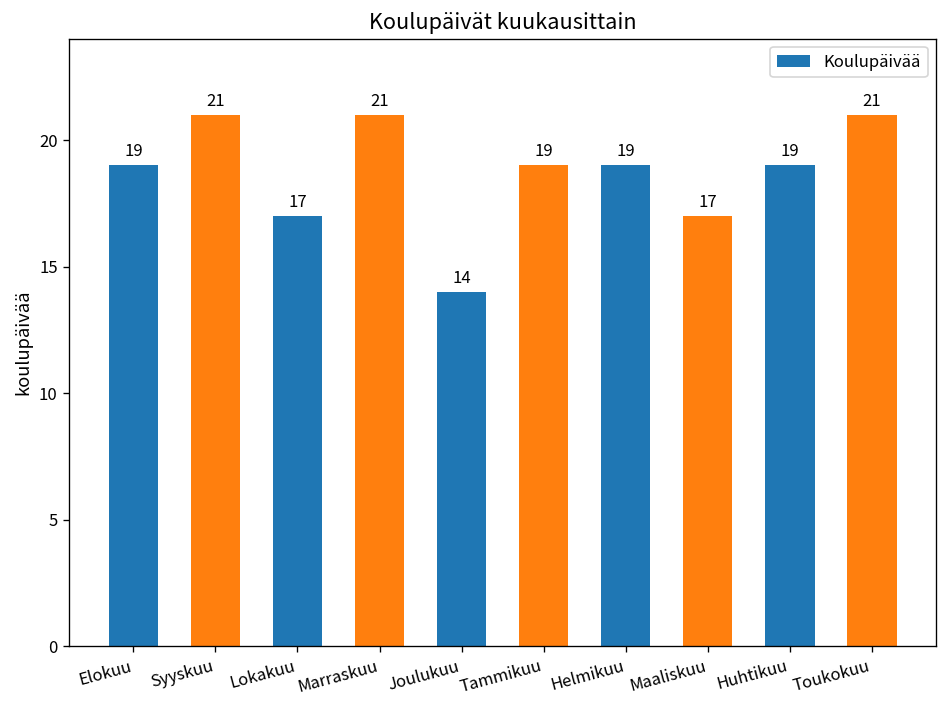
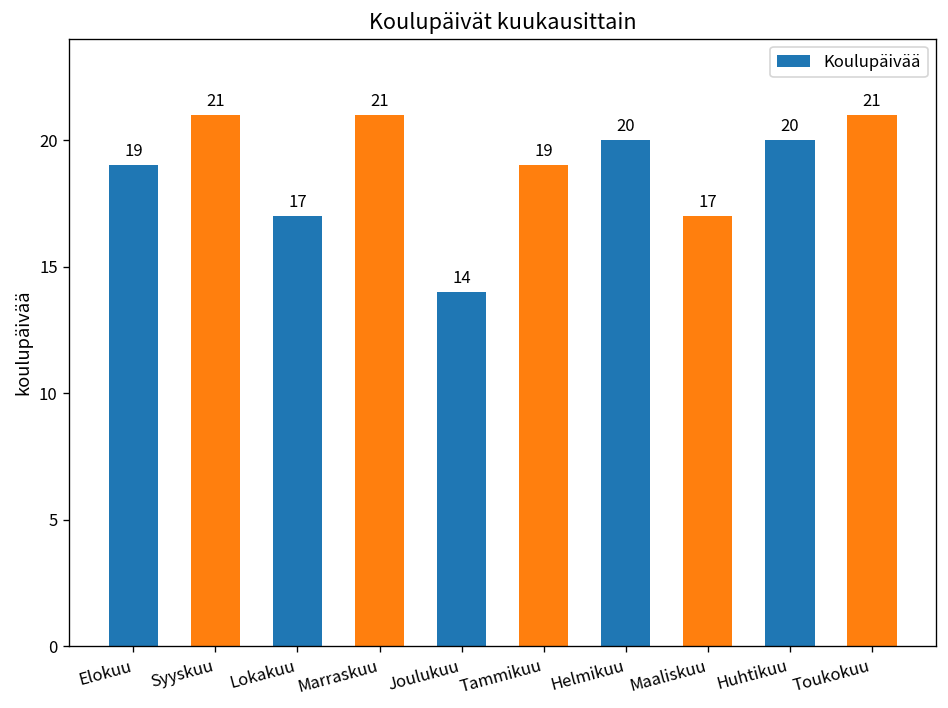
Helmikuu: 19 -> 20
Huhtikuu: 19 -> 20
